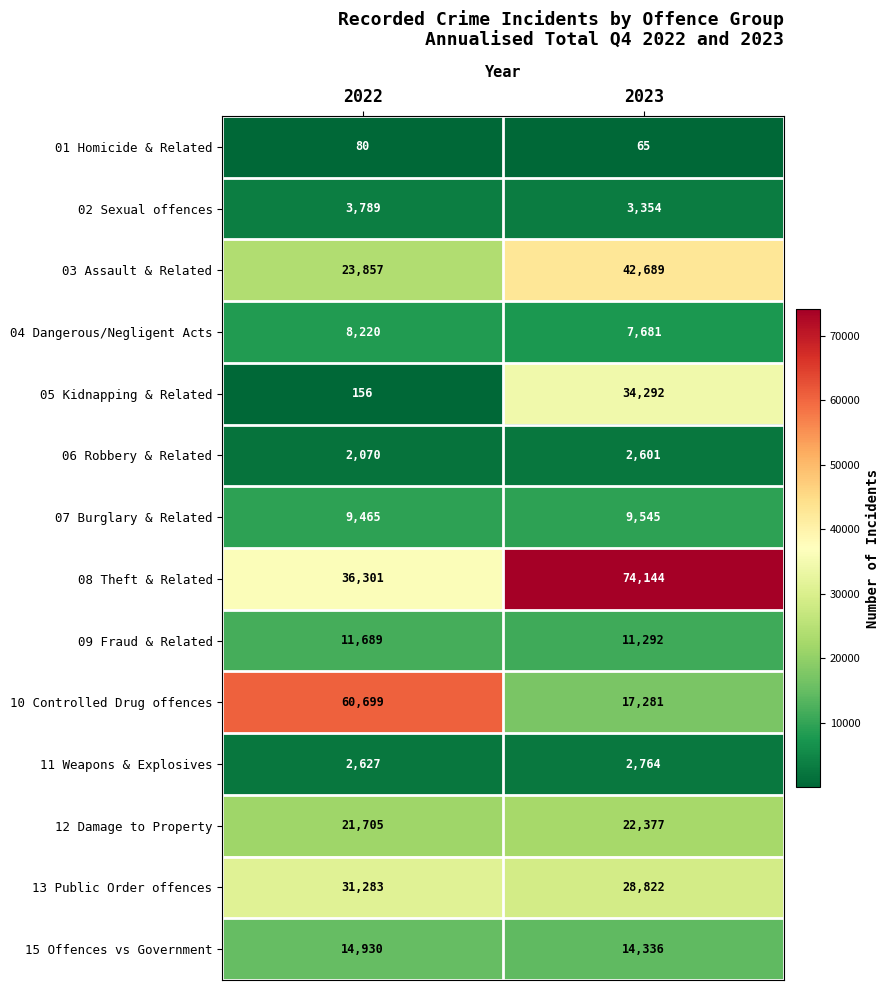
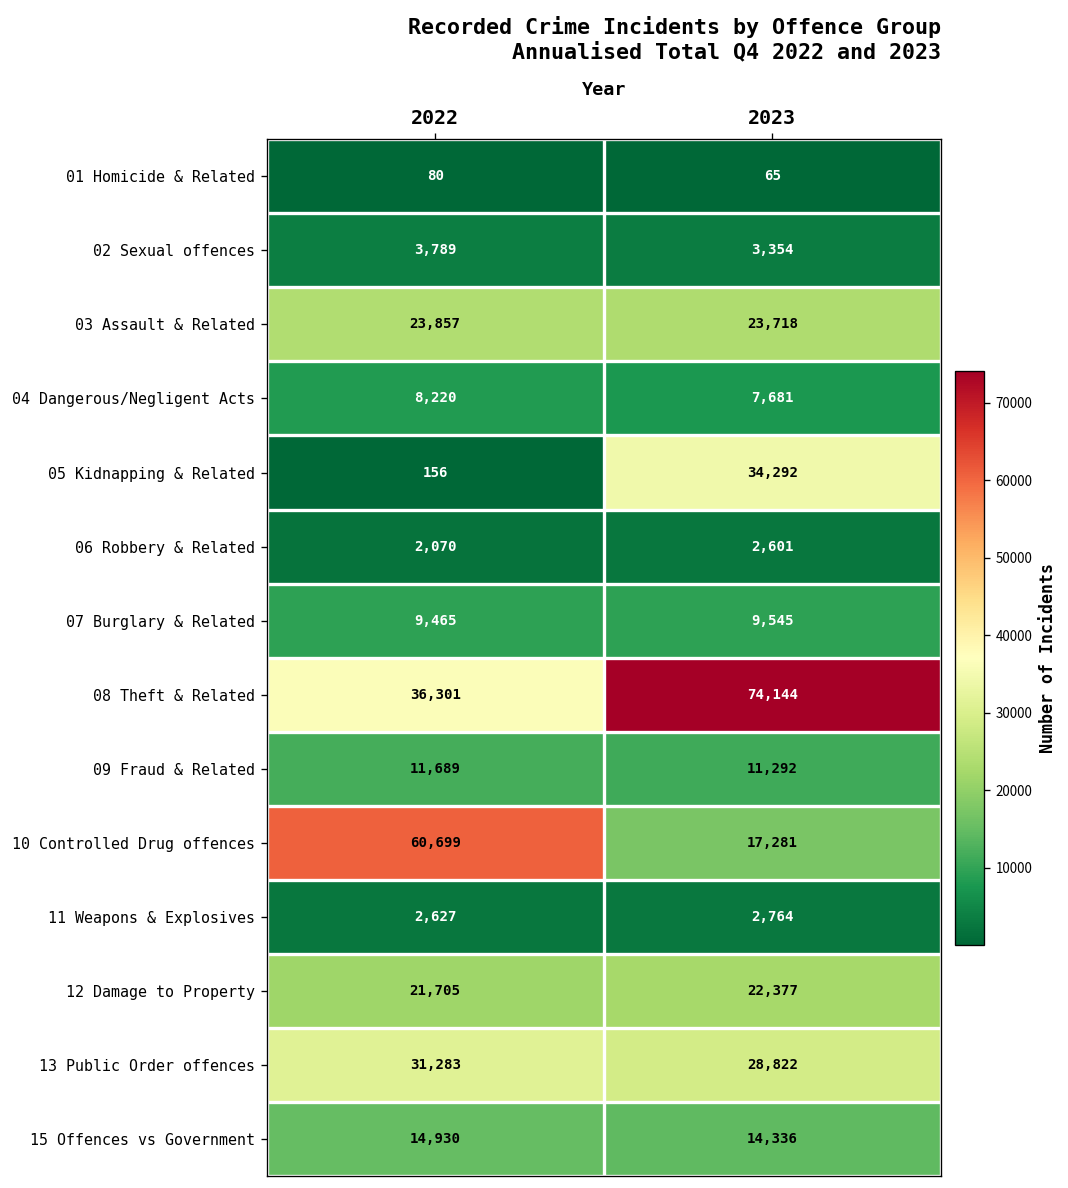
03 Assault & Related, 2023: 42,689 -> 23,718
